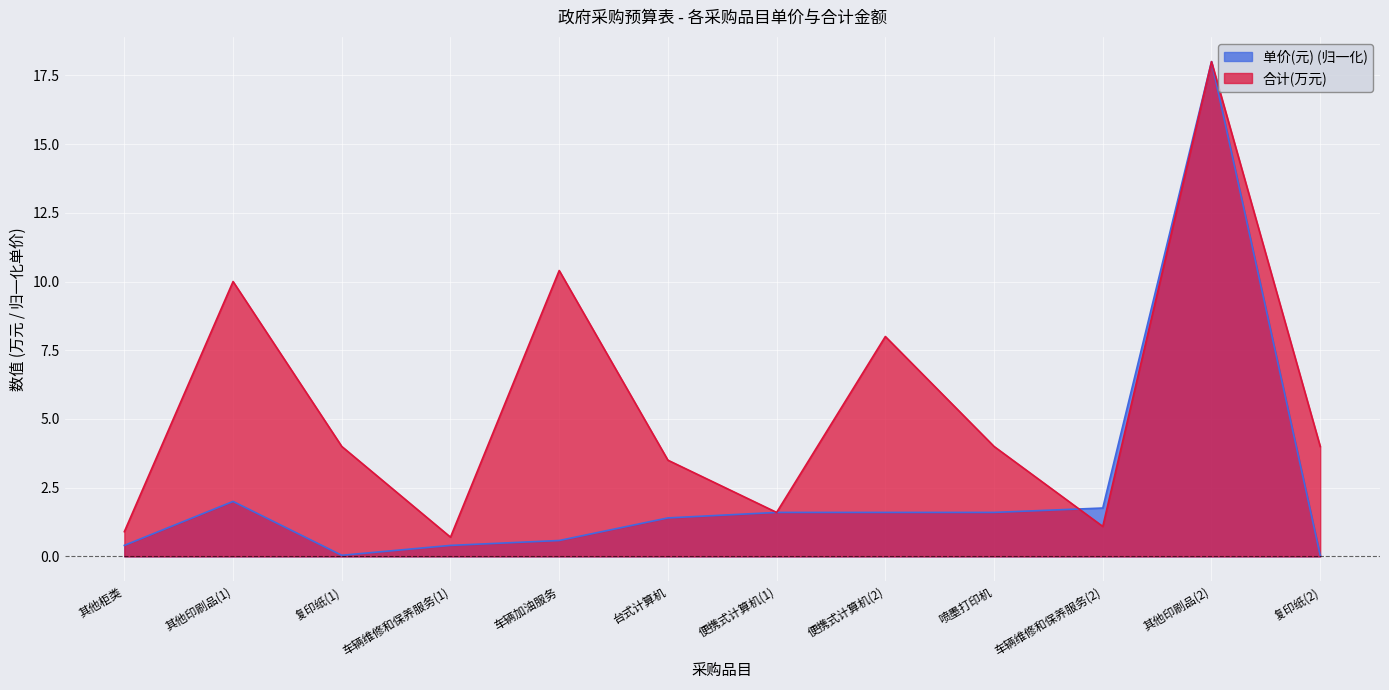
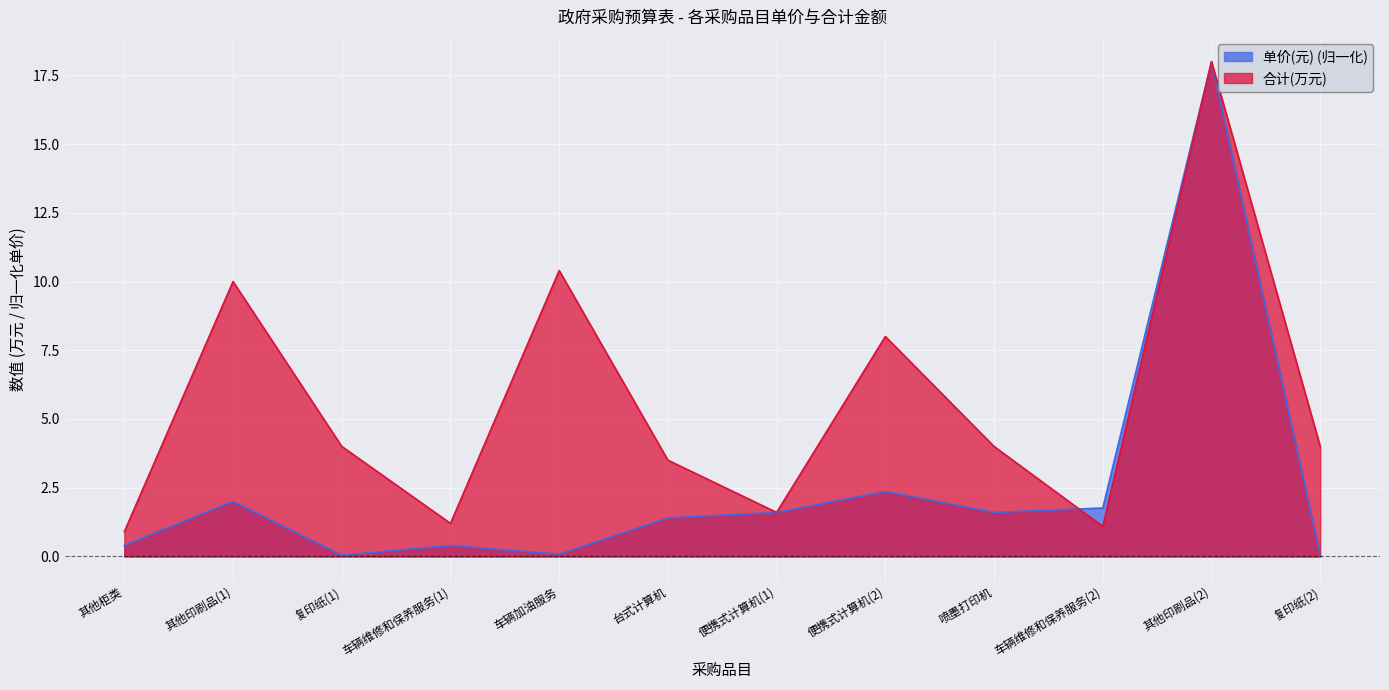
合计(万元), 车辆维修和保养服务(1): 0.7 -> 1.2
单价(元) (归一化), 车辆加油服务: 0.6 -> 0.1
单价(元) (归一化), 便携式计算机(2): 1.6 -> 2.4
